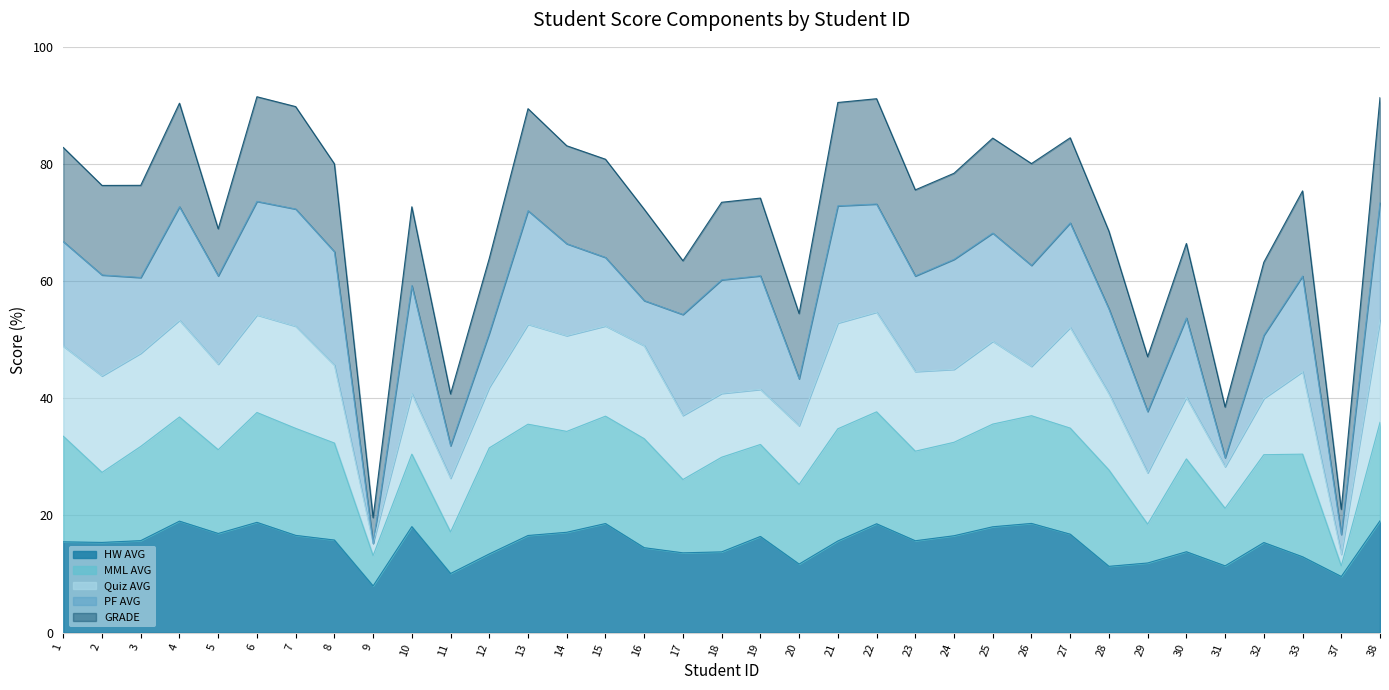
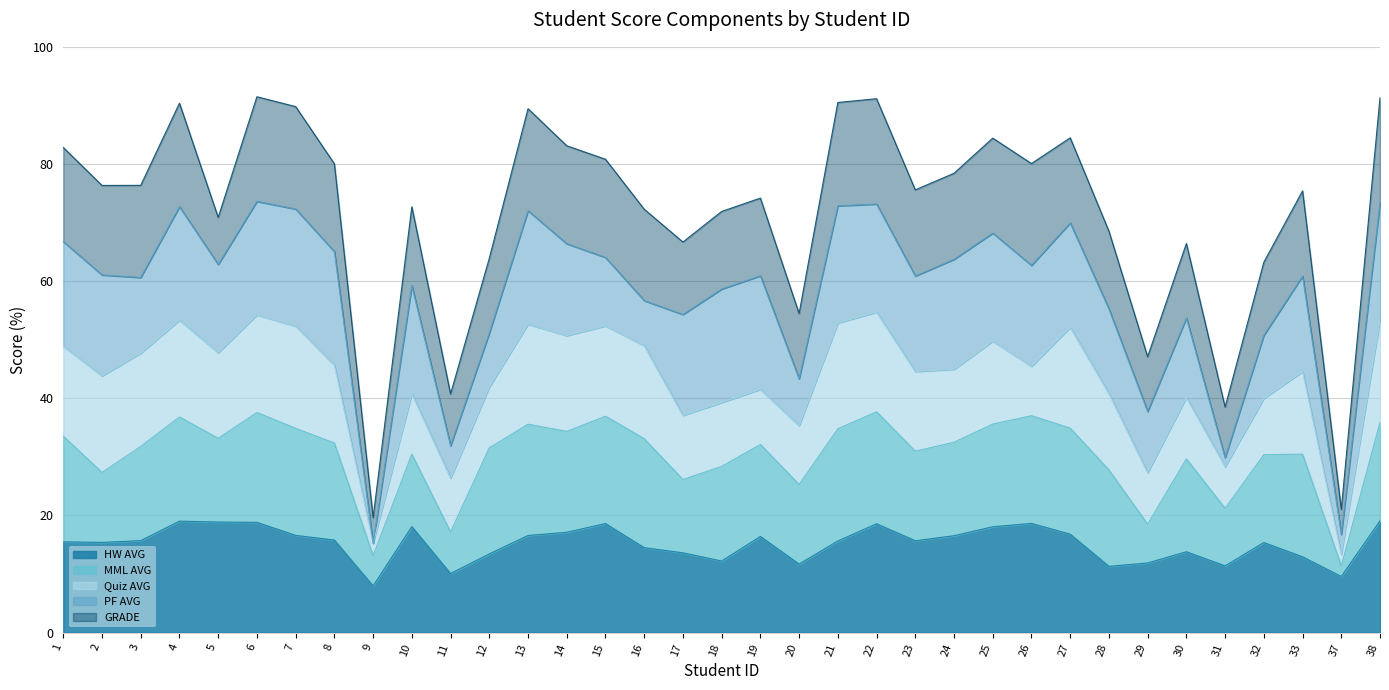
HW AVG, 5: 17 -> 19
GRADE, 17: 9 -> 12
HW AVG, 18: 14 -> 12
